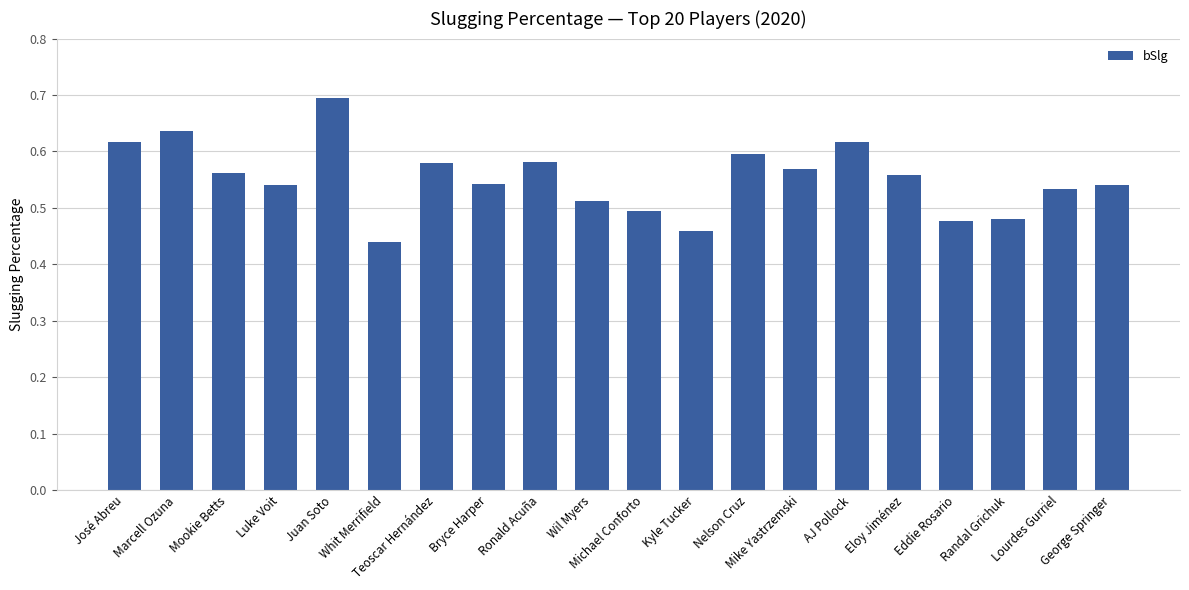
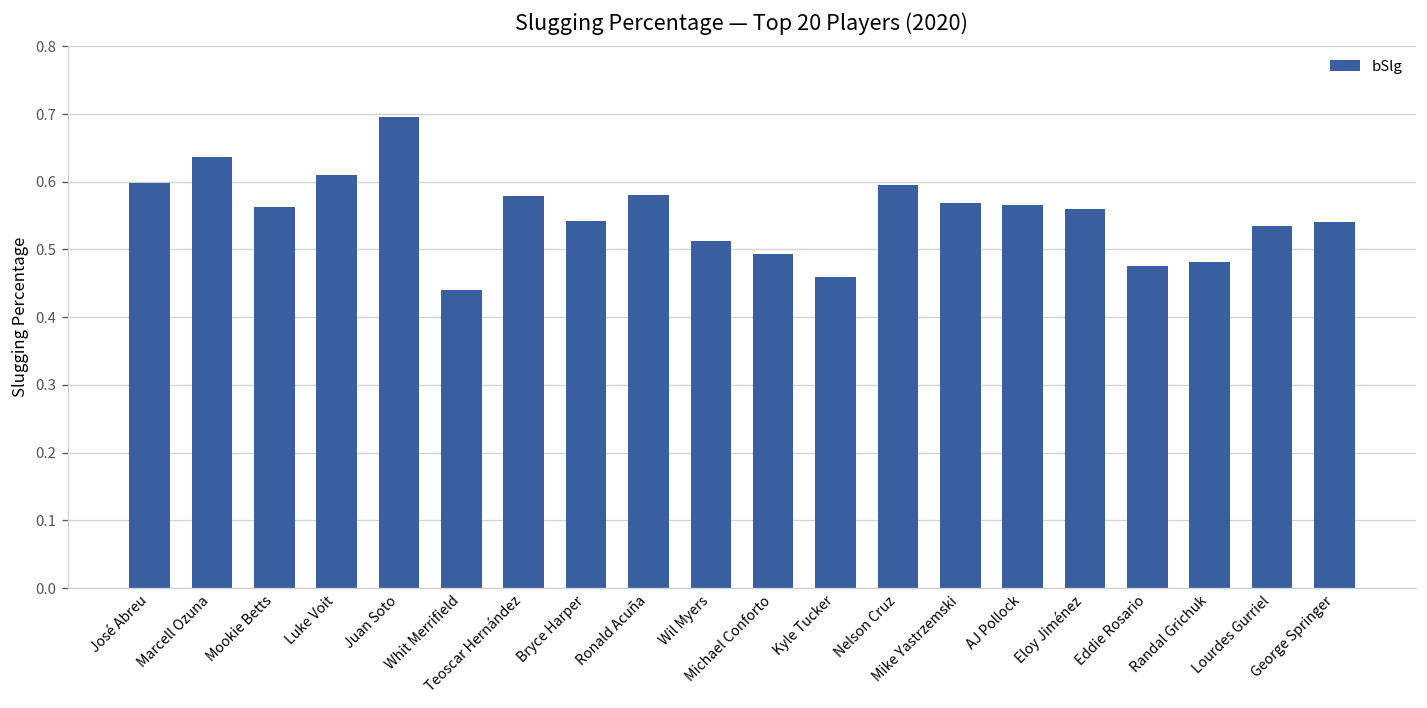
José Abreu: 0.62 -> 0.60
Luke Voit: 0.54 -> 0.61
AJ Pollock: 0.62 -> 0.57
